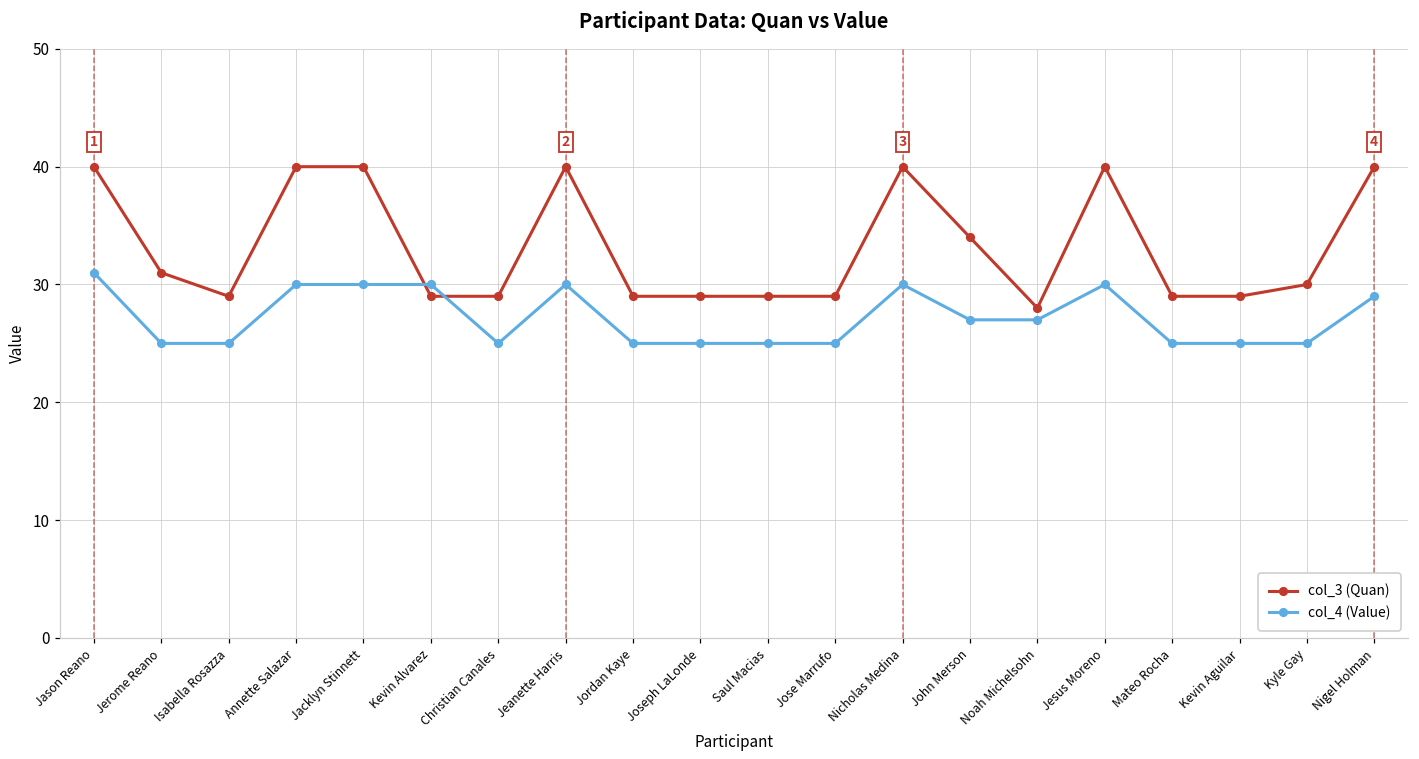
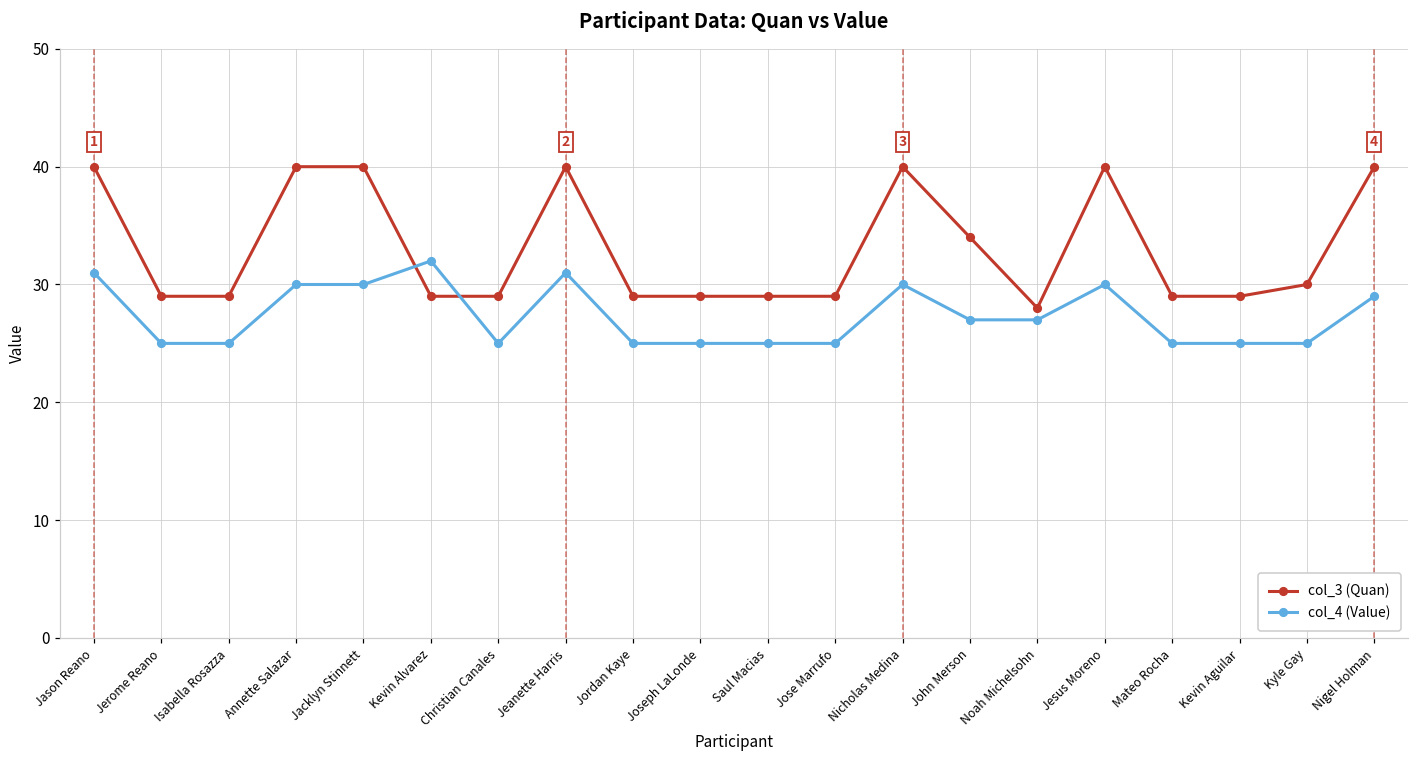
col_3 (Quan), Jerome Reano: 31 -> 29
col_4 (Value), Kevin Alvarez: 30 -> 32
col_4 (Value), Jeanette Harris: 30 -> 31
